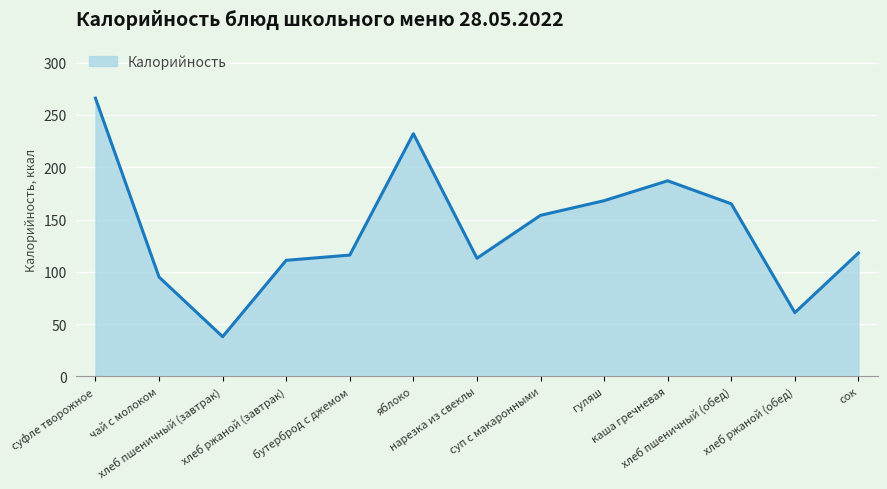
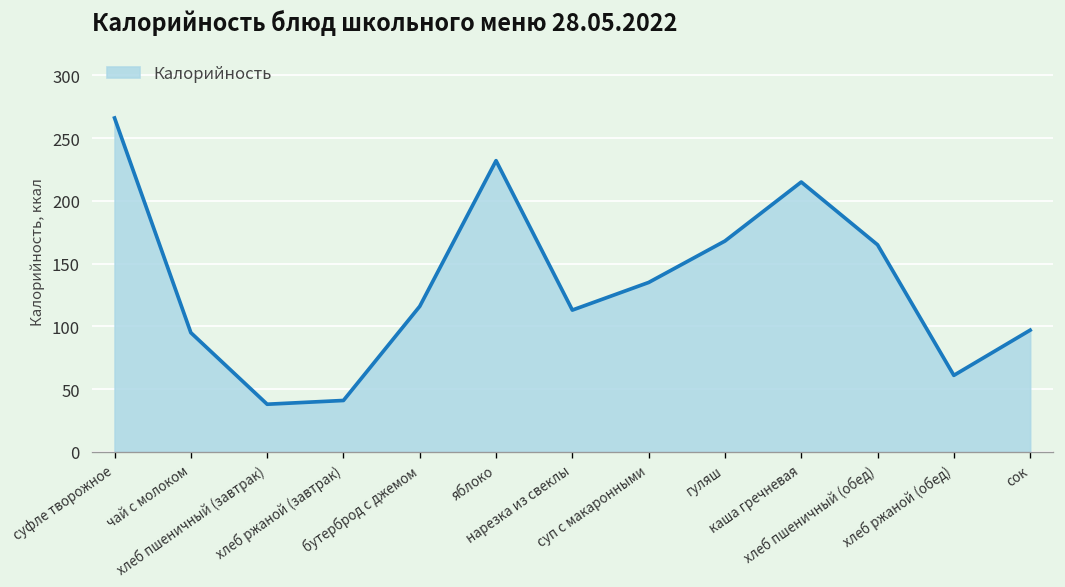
хлеб ржаной (завтрак): 111 -> 41
суп с макаронными: 154 -> 135
каша гречневая: 187 -> 215
сок: 118 -> 97
